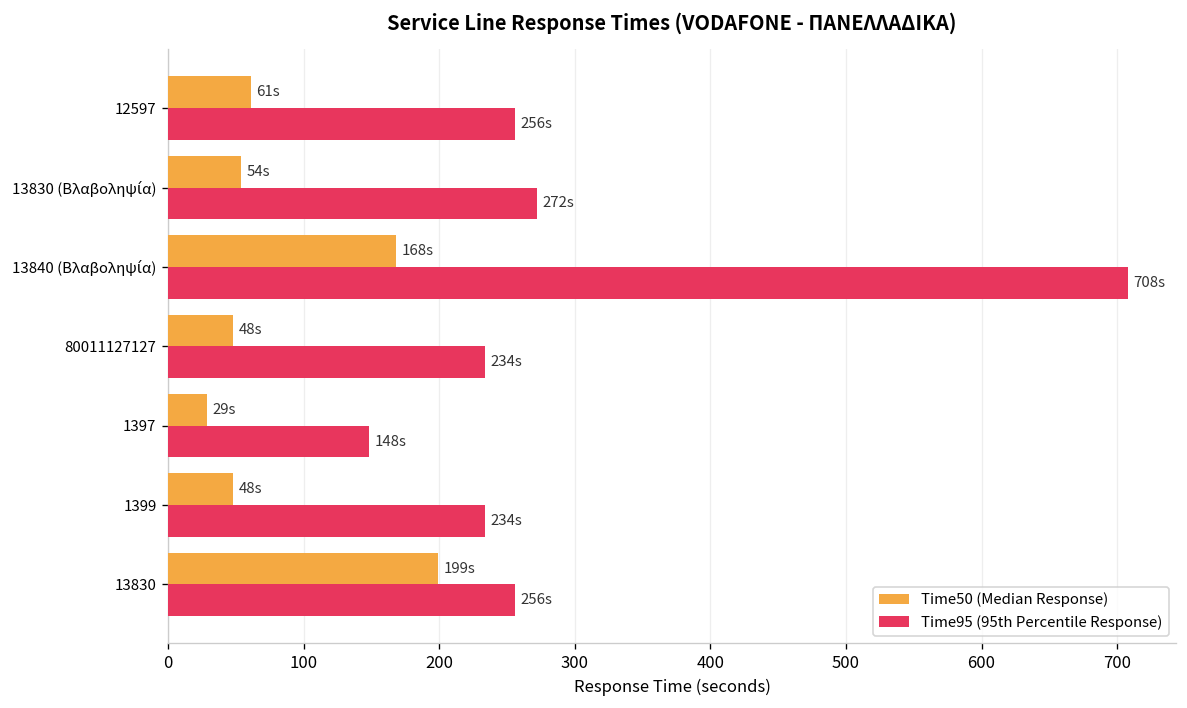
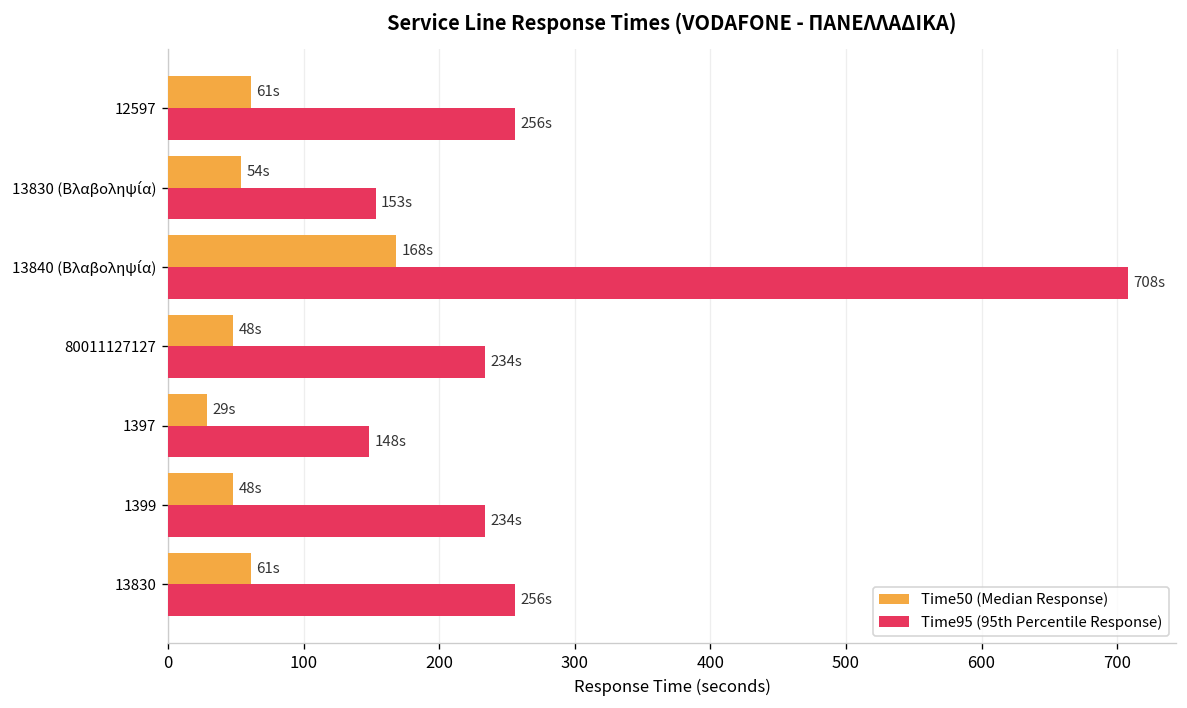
Time95 (95th Percentile Response), 13830 (Βλαβοληψία): 272s -> 153s
Time50 (Median Response), 13830: 199s -> 61s
